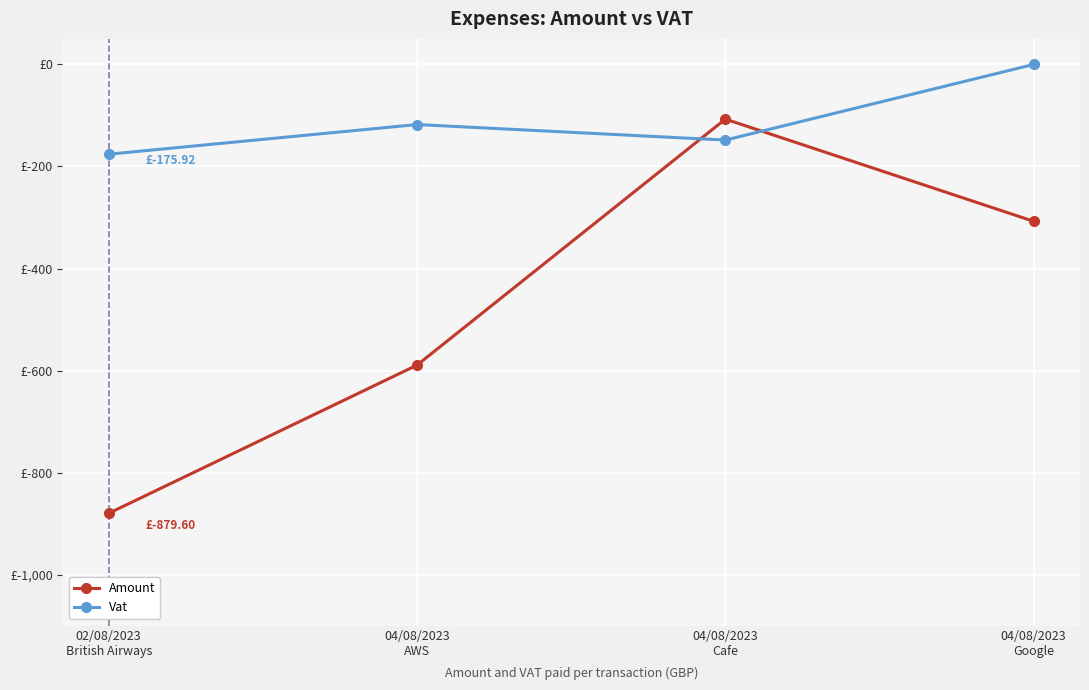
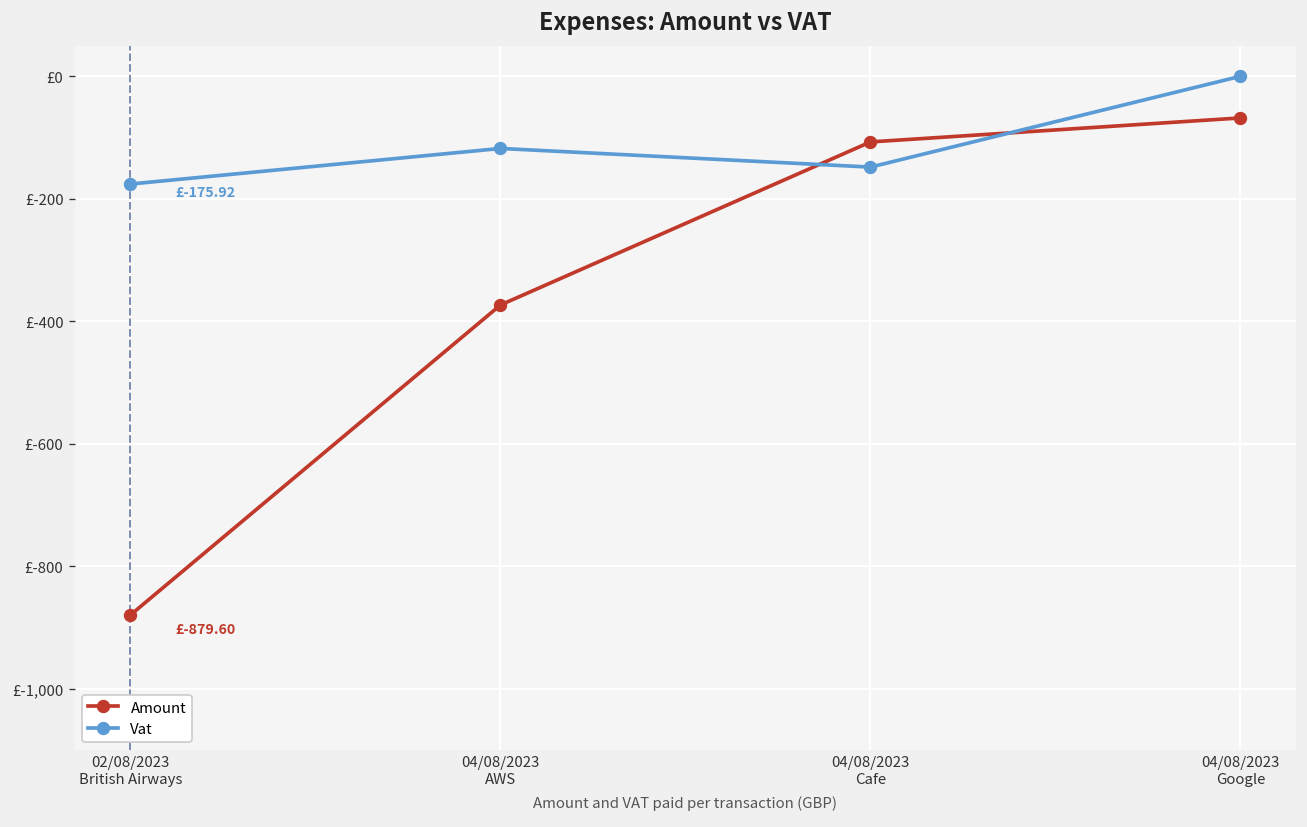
Amount, 04/08/2023 AWS: £-590 -> £-370
Amount, 04/08/2023 Google: £-310 -> £-70
